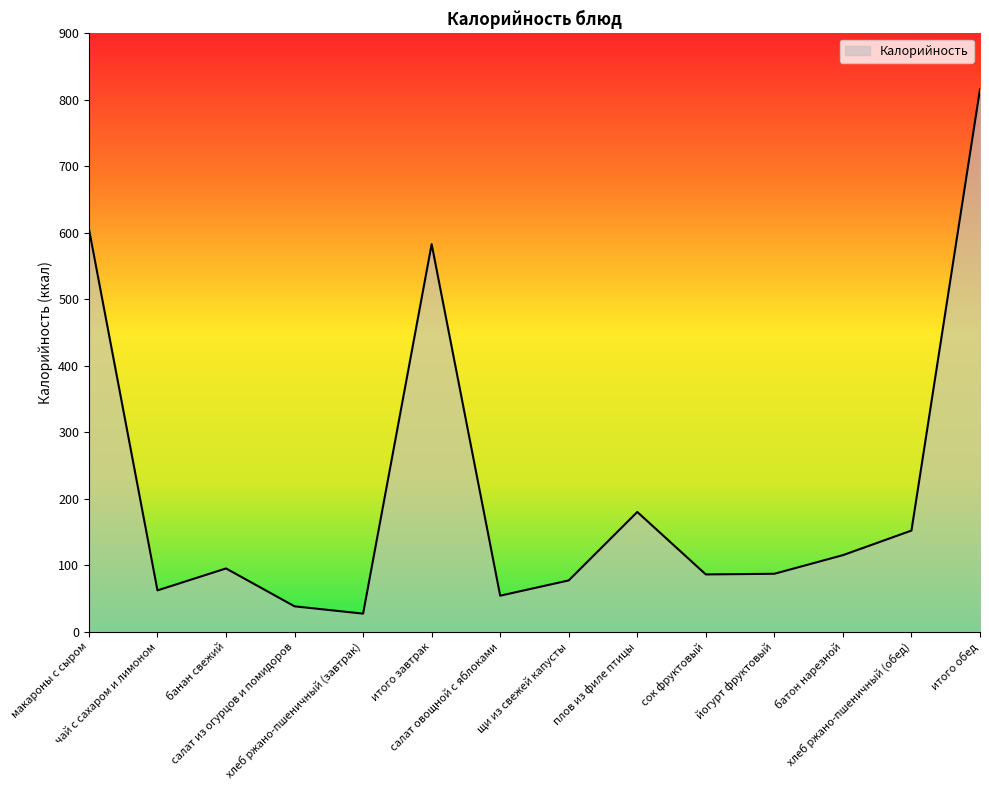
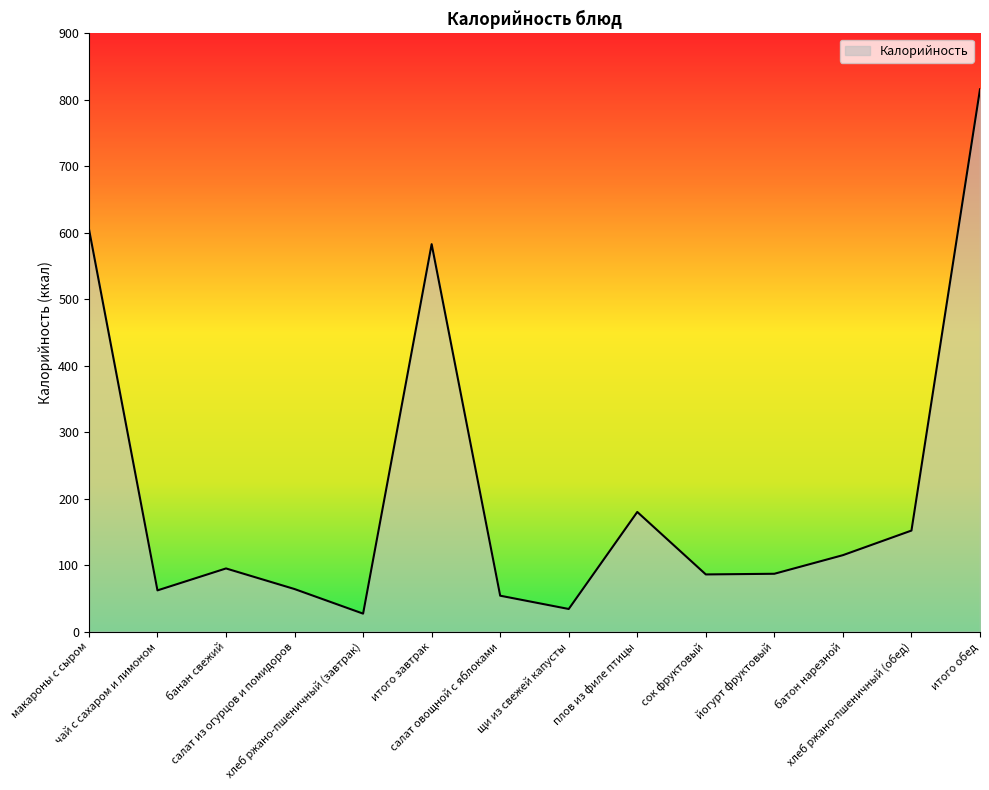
салат из огурцов и помидоров: 40 -> 60
щи из свежей капусты: 80 -> 30
